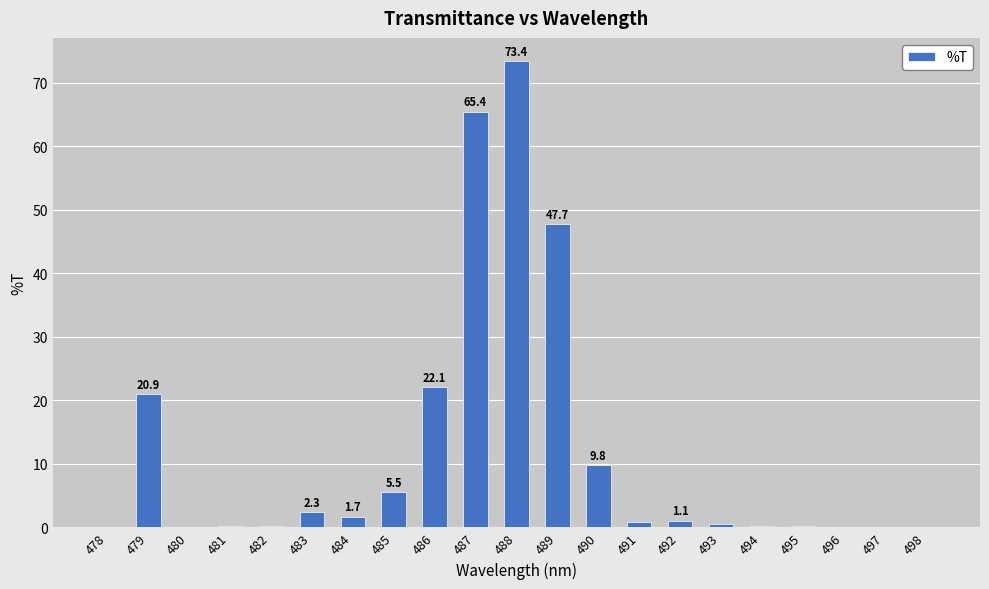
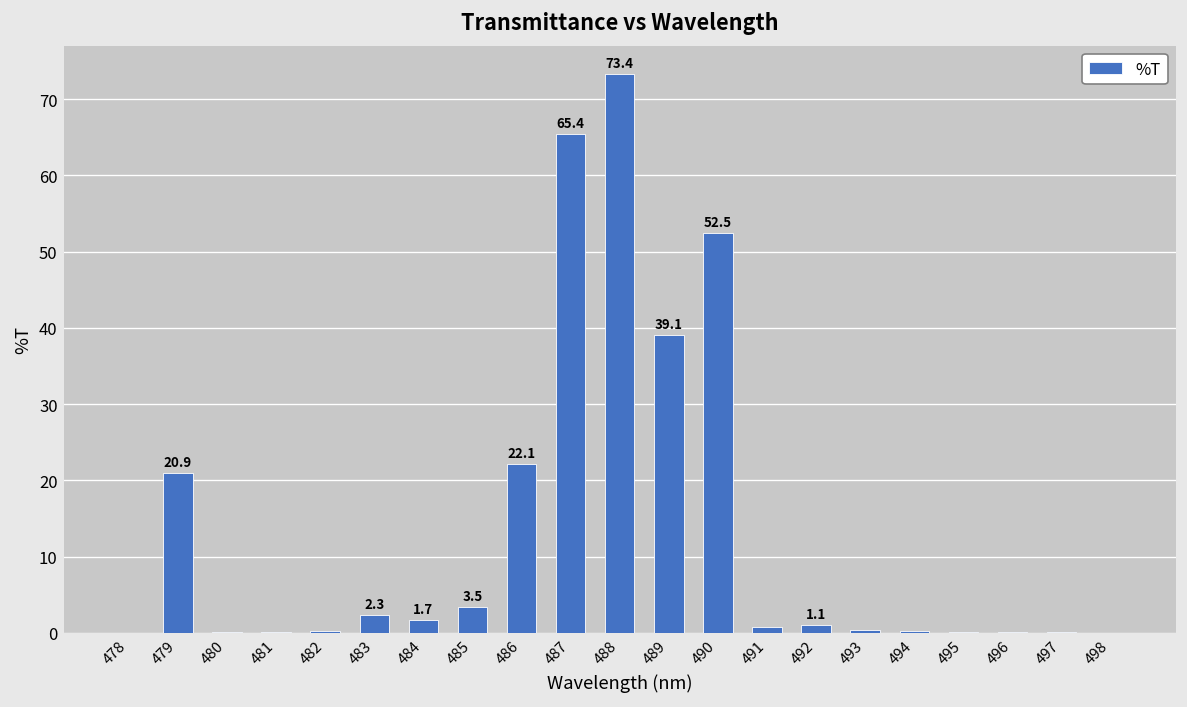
485: 5.5 -> 3.5
489: 47.7 -> 39.1
490: 9.8 -> 52.5
